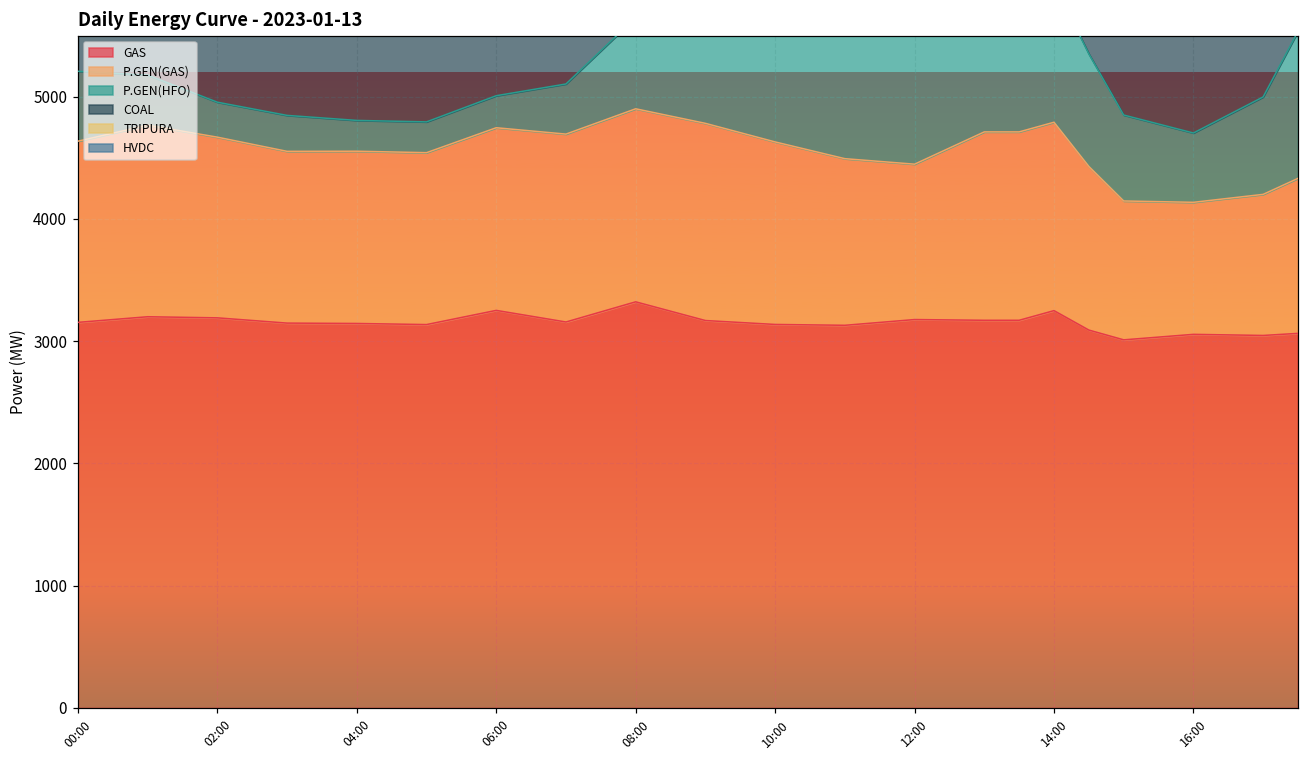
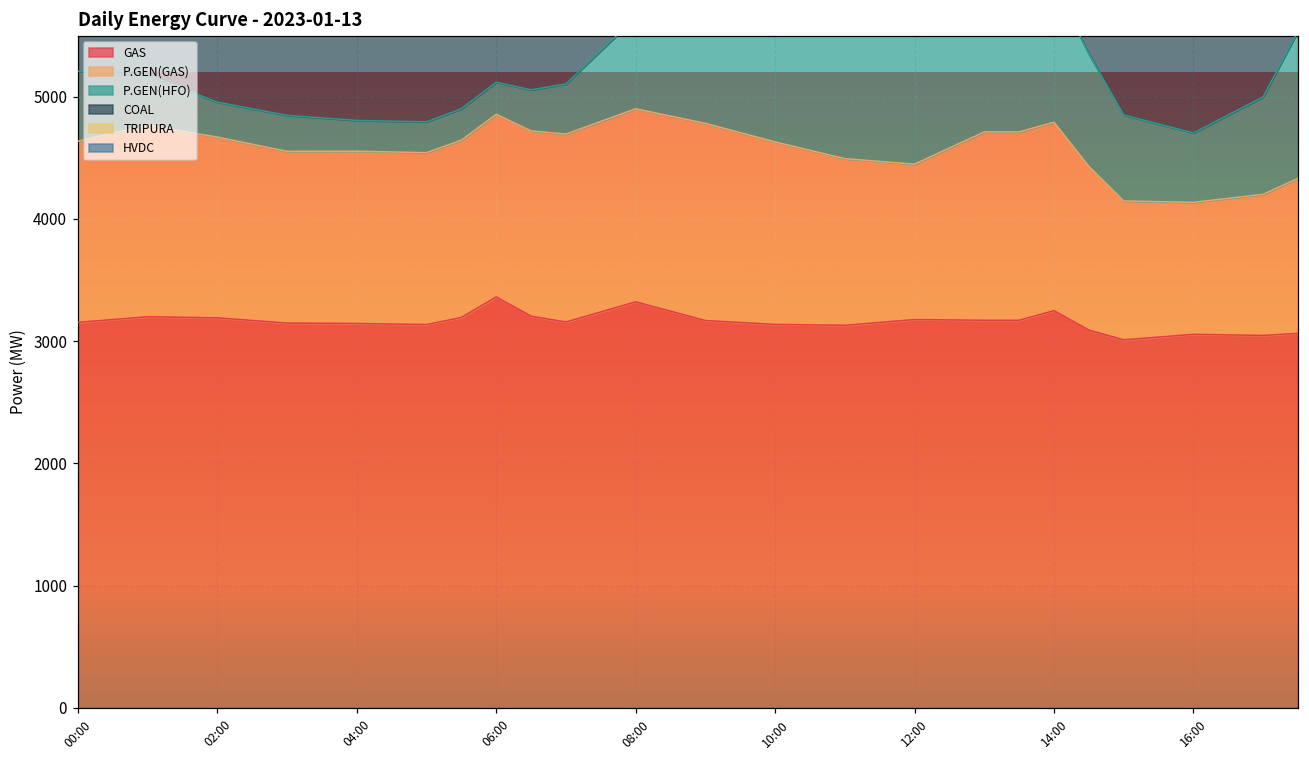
GAS, 06:00: 3250 -> 3360
